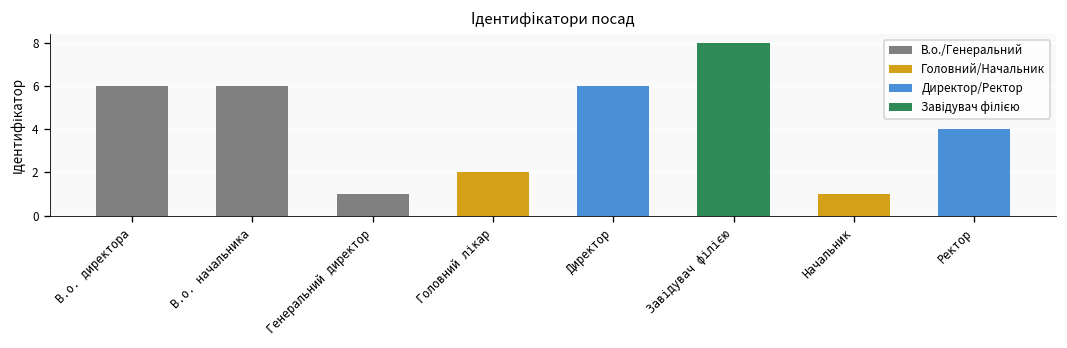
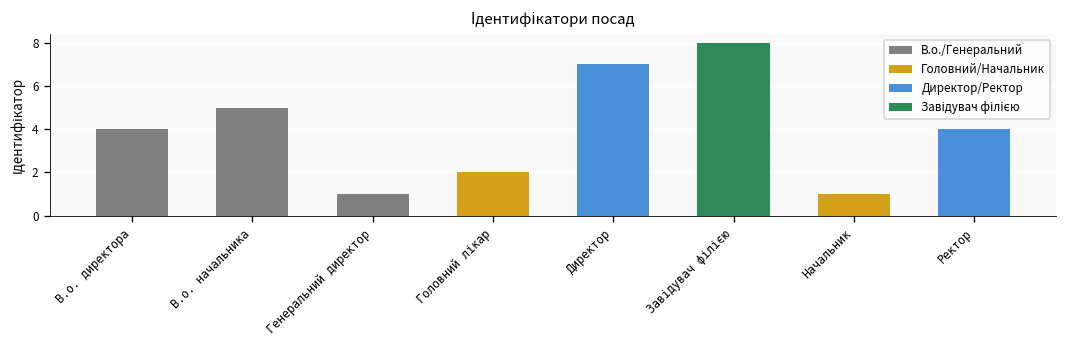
В.о. директора: 6 -> 4
В.о. начальника: 6 -> 5
Директор: 6 -> 7
